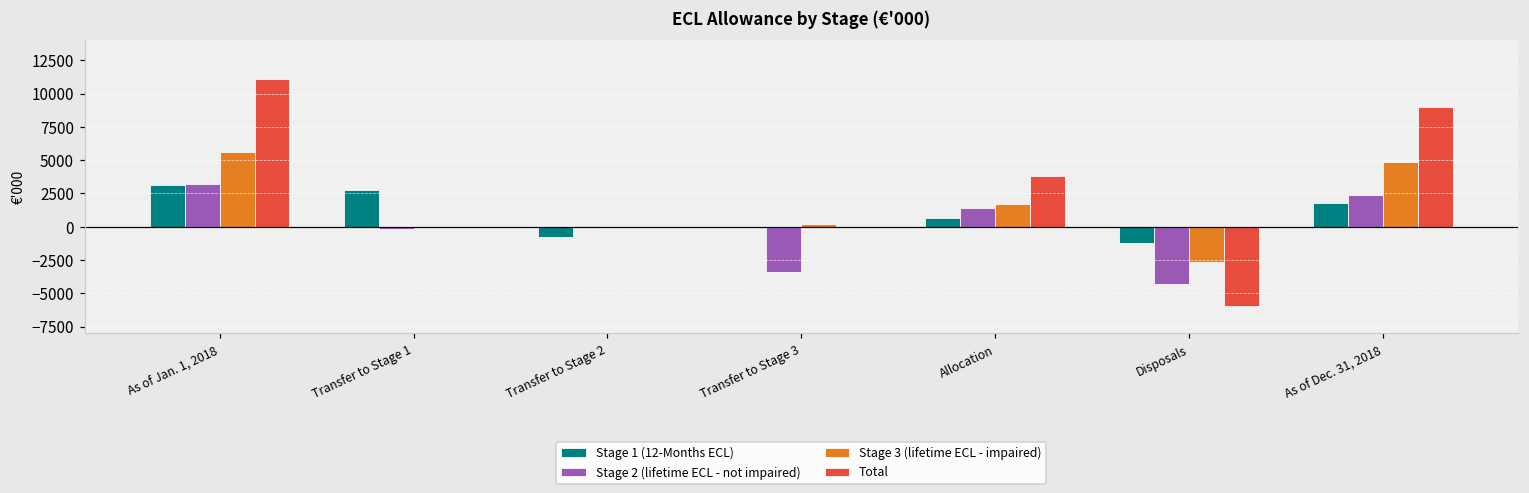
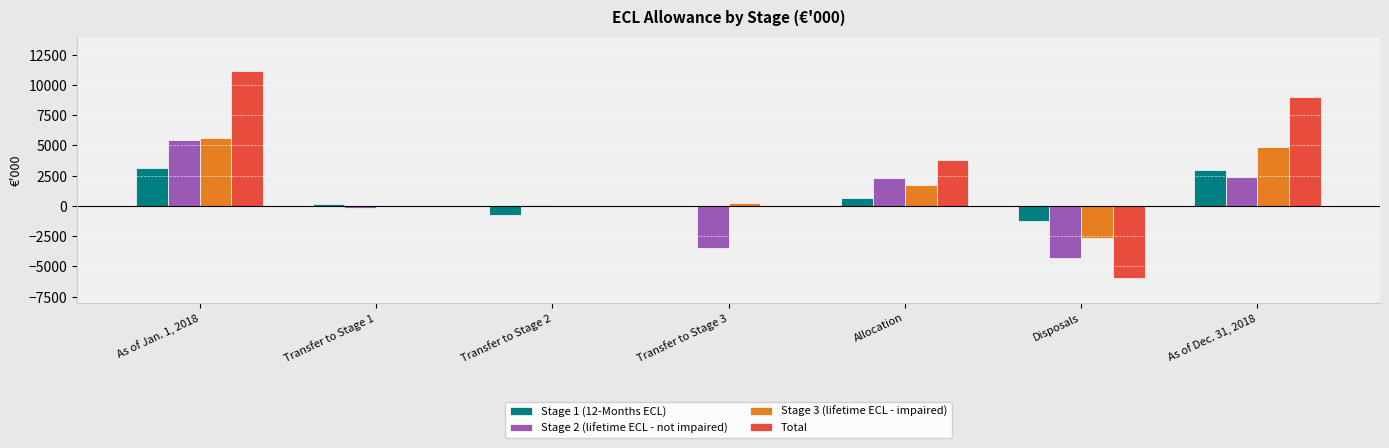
Stage 2 (lifetime ECL - not impaired), As of Jan. 1, 2018: 3200 -> 5400
Stage 1 (12-Months ECL), Transfer to Stage 1: 2800 -> 200
Stage 2 (lifetime ECL - not impaired), Allocation: 1400 -> 2300
Stage 1 (12-Months ECL), As of Dec. 31, 2018: 1800 -> 2900
